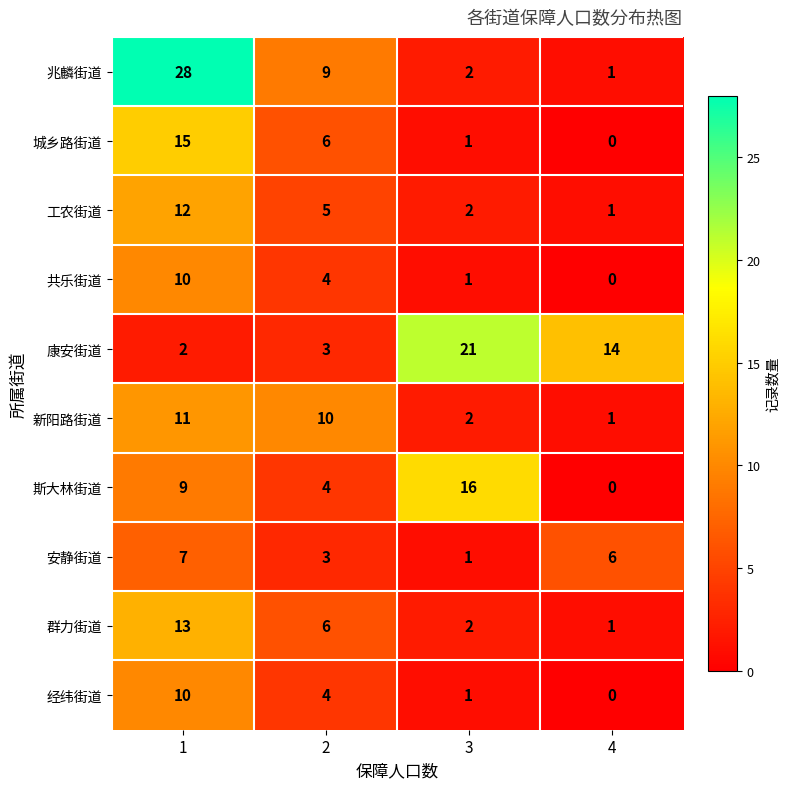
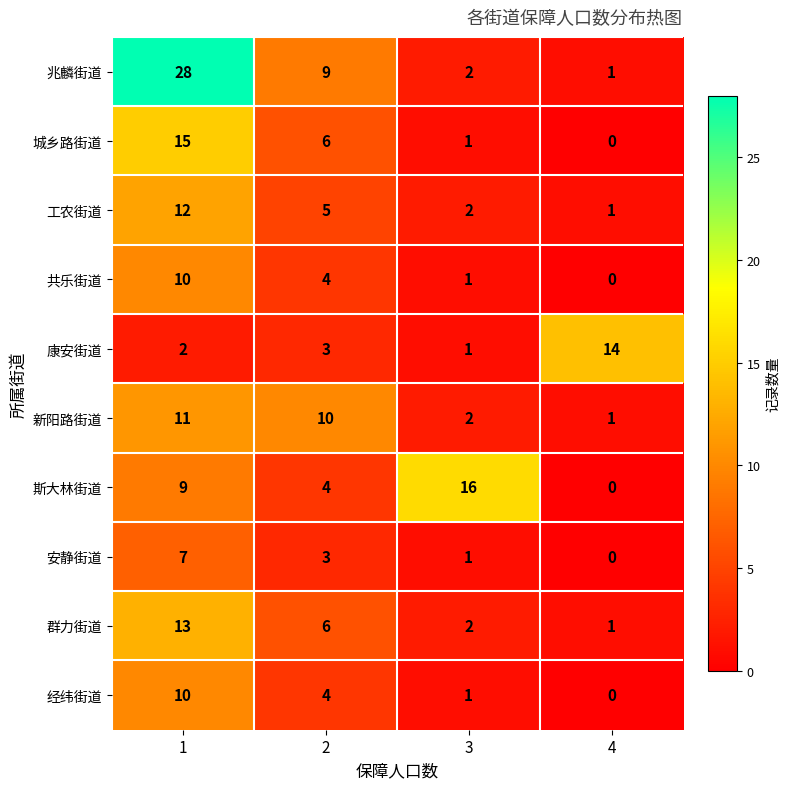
康安街道, 3: 21 -> 1
安静街道, 4: 6 -> 0
